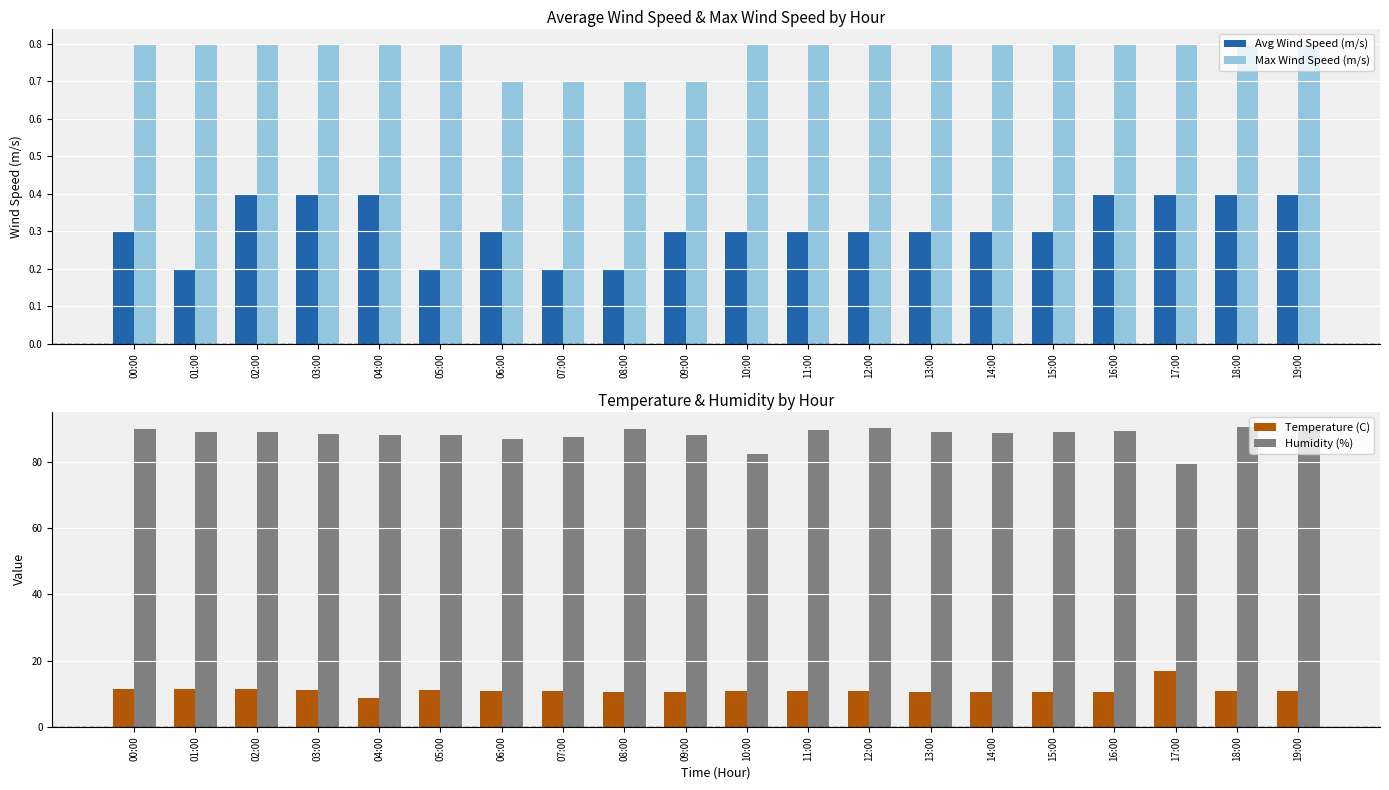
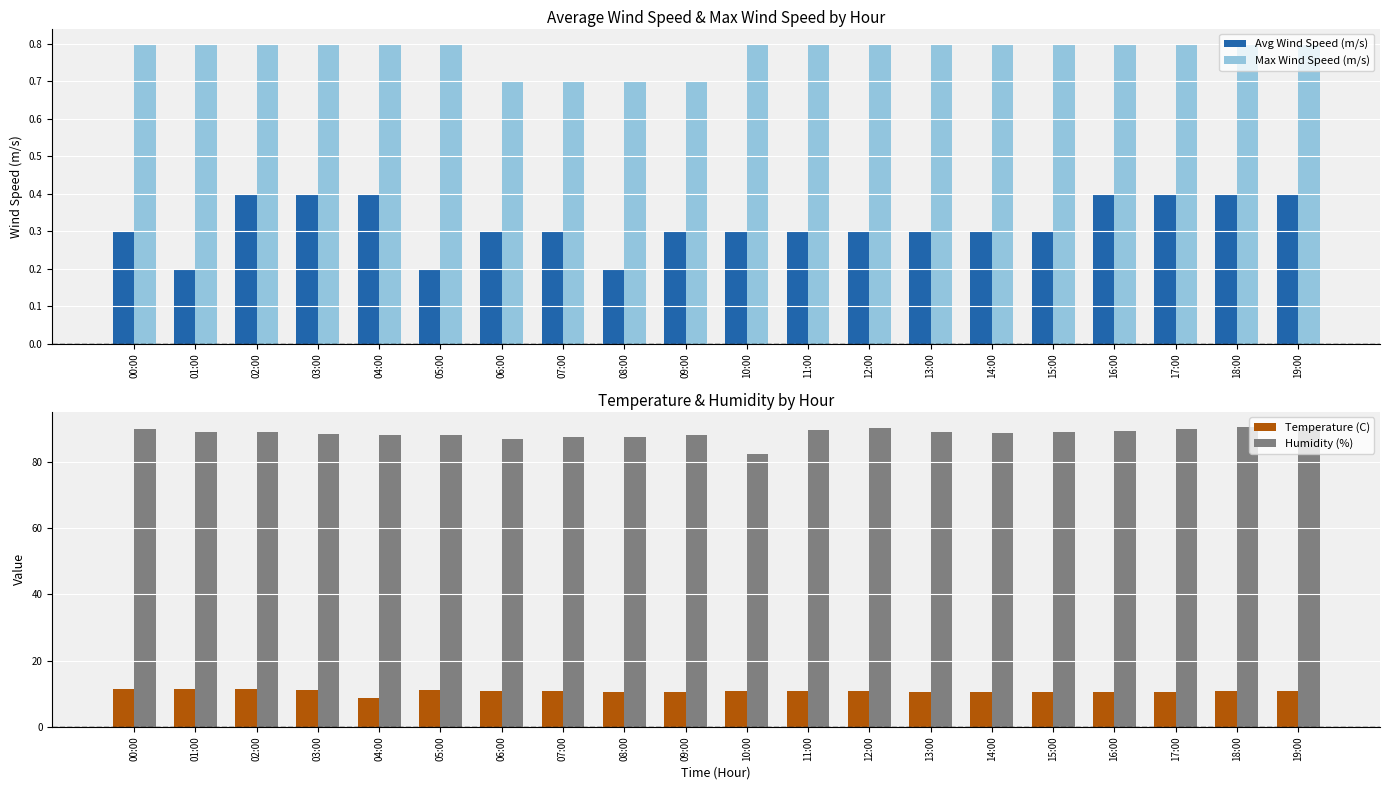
Average Wind Speed & Max Wind Speed by Hour, Avg Wind Speed (m/s), 07:00: 0.2 -> 0.3
Temperature & Humidity by Hour, Humidity (%), 08:00: 90 -> 87
Temperature & Humidity by Hour, Temperature (C), 17:00: 17 -> 11
Temperature & Humidity by Hour, Humidity (%), 17:00: 79 -> 90
